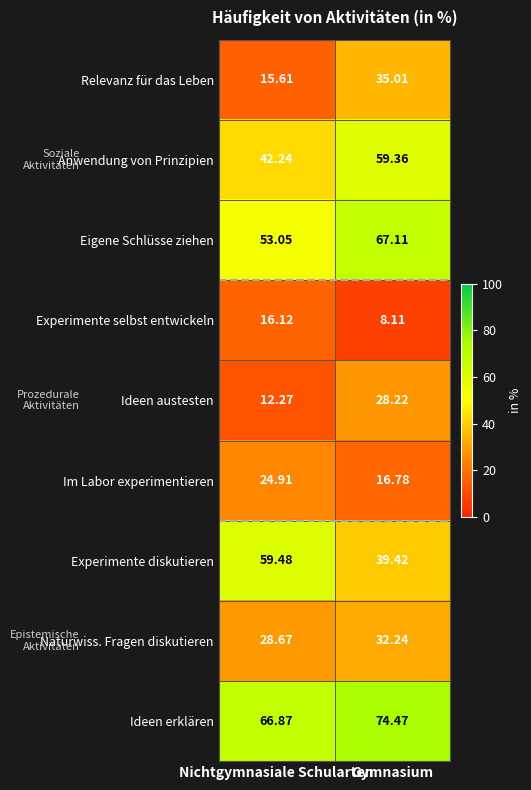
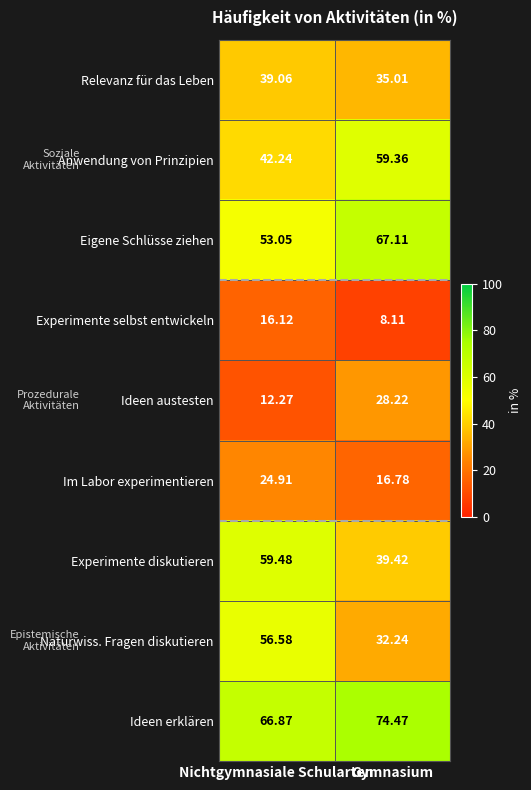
Relevanz für das Leben, Nichtgymnasiale Schularten: 15.61 -> 39.06
Naturwiss. Fragen diskutieren, Nichtgymnasiale Schularten: 28.67 -> 56.58
